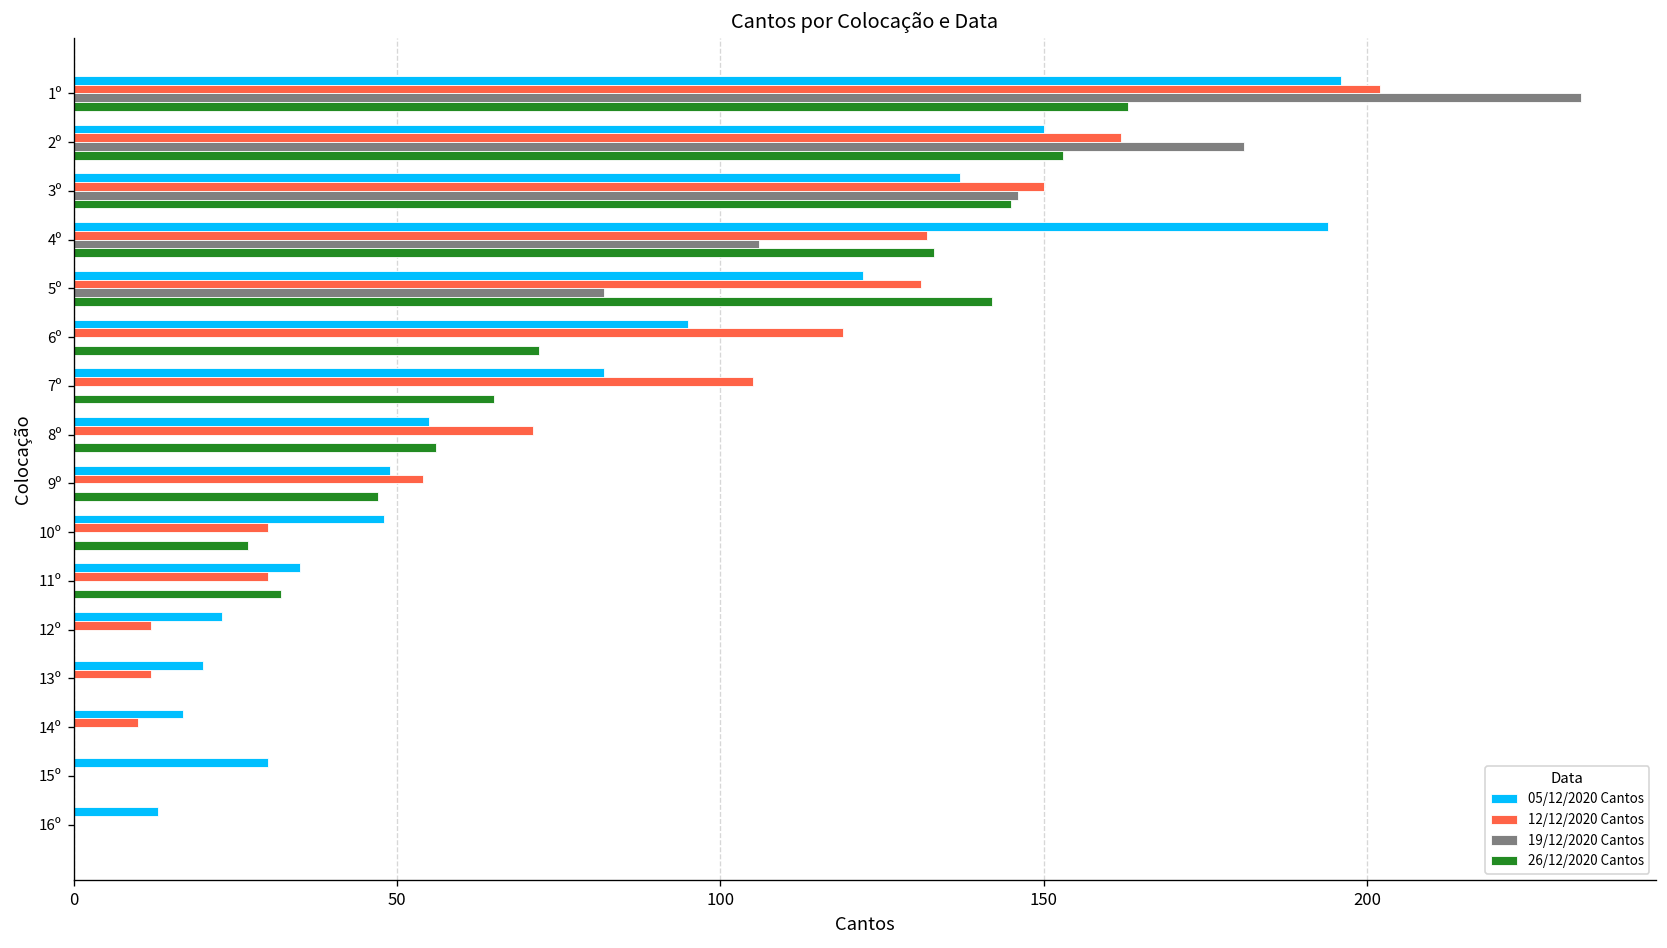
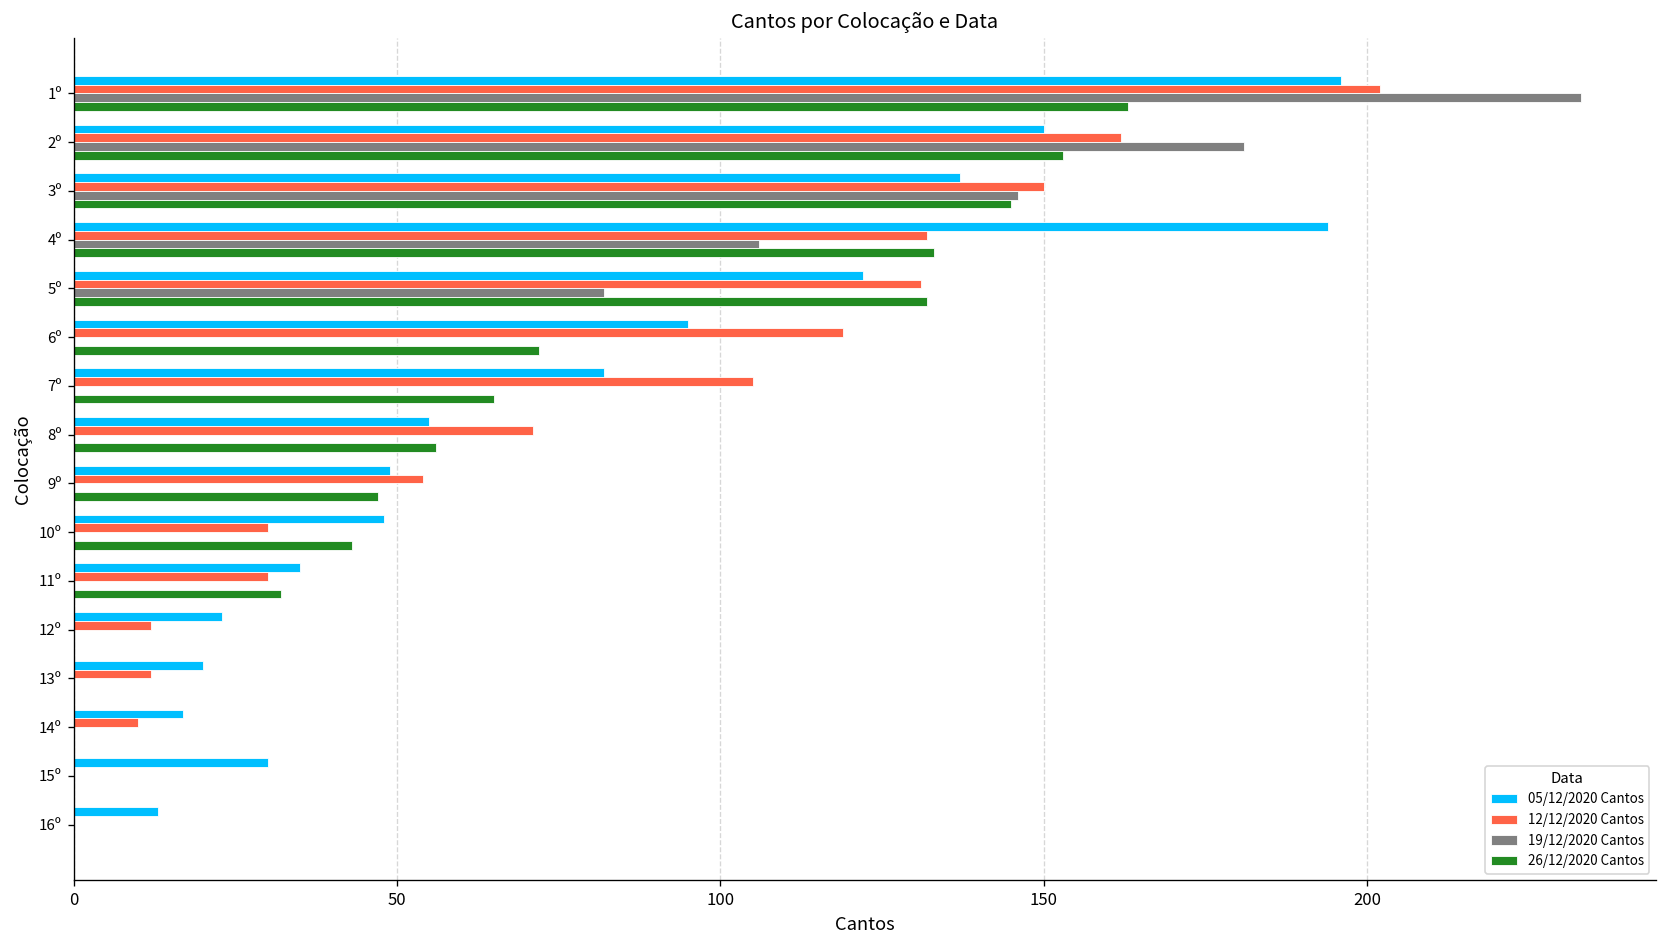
26/12/2020 Cantos, 5º: 142 -> 132
26/12/2020 Cantos, 10º: 27 -> 43
